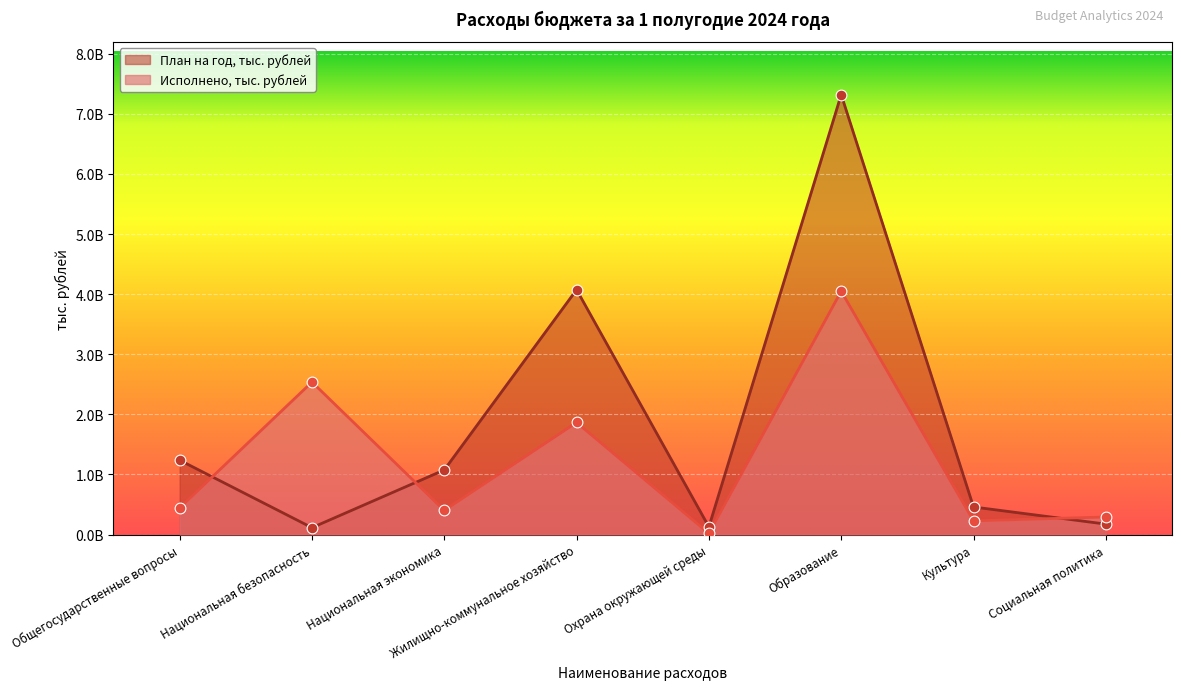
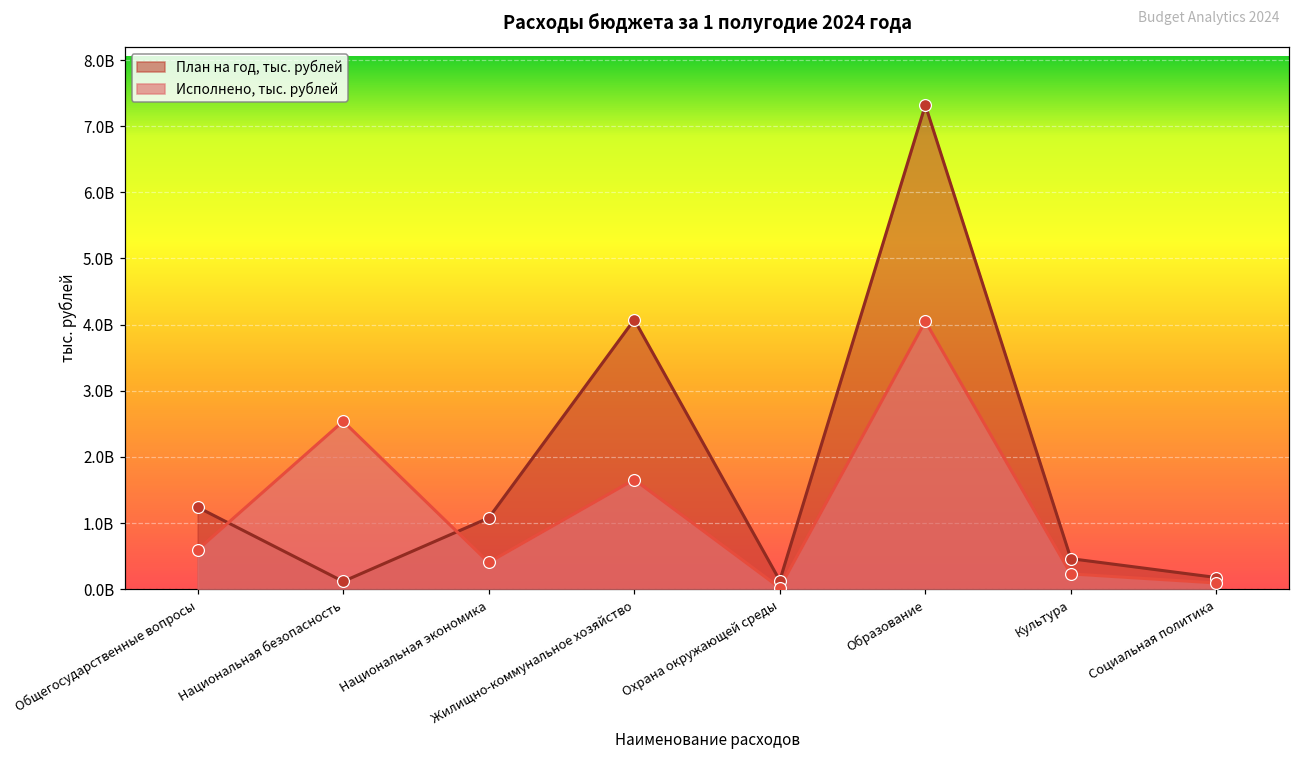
Исполнено, тыс. рублей, Общегосударственные вопросы: 400000000 -> 600000000
Исполнено, тыс. рублей, Жилищно-коммунальное хозяйство: 1900000000 -> 1700000000
Исполнено, тыс. рублей, Социальная политика: 300000000 -> 100000000
